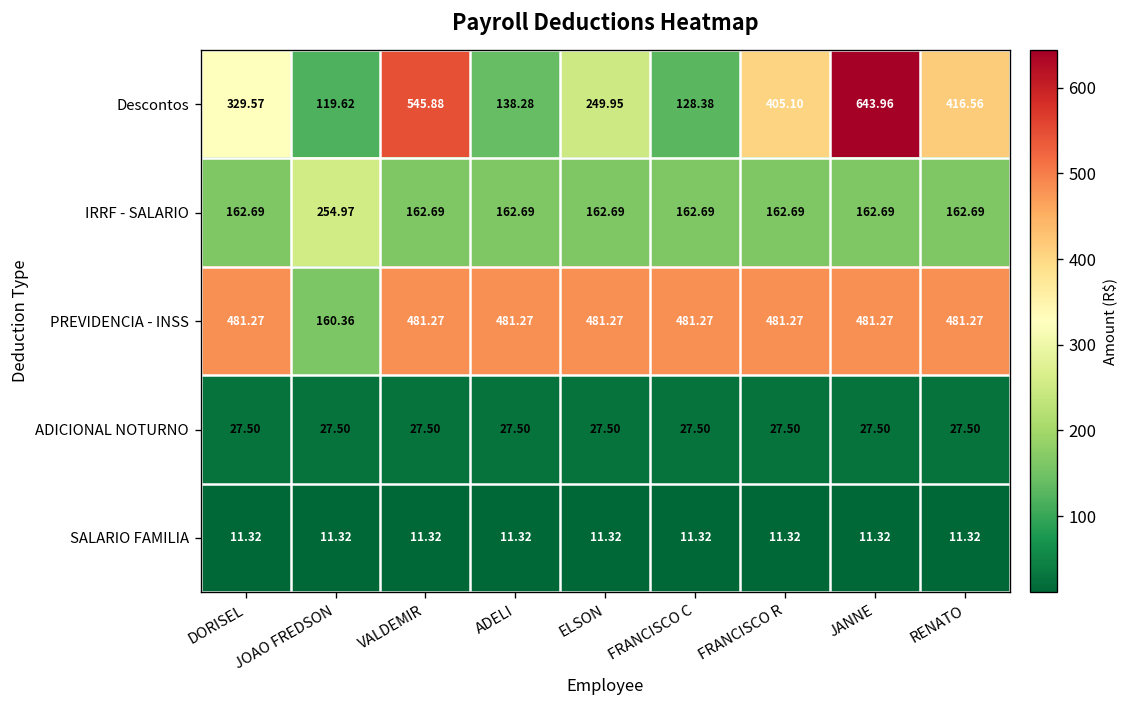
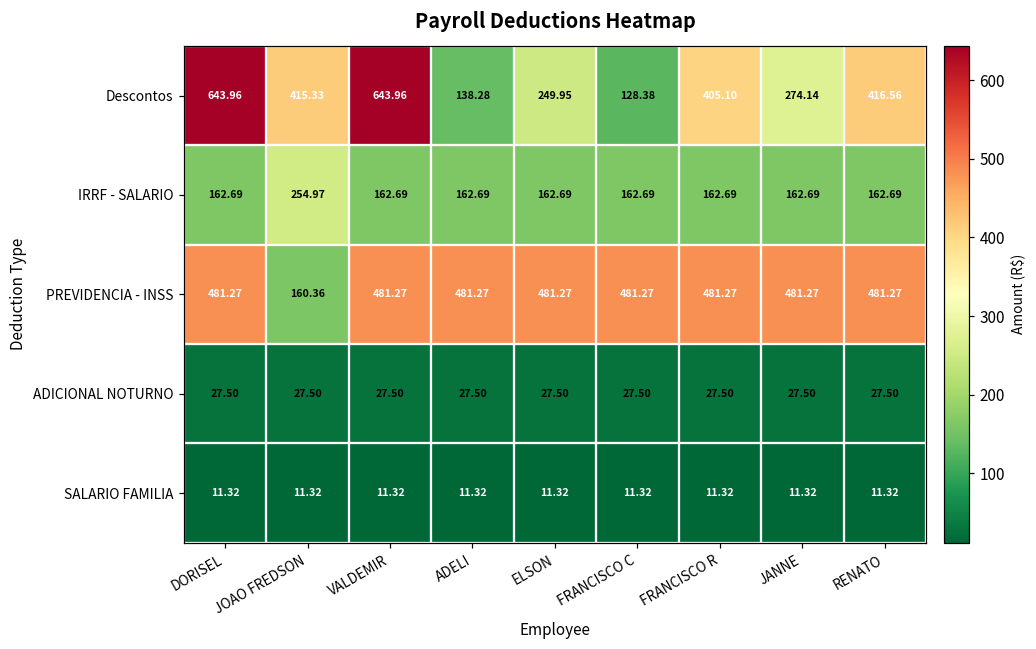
Descontos, DORISEL: 329.57 -> 643.96
Descontos, JOAO FREDSON: 119.62 -> 415.33
Descontos, VALDEMIR: 545.88 -> 643.96
Descontos, JANNE: 643.96 -> 274.14
